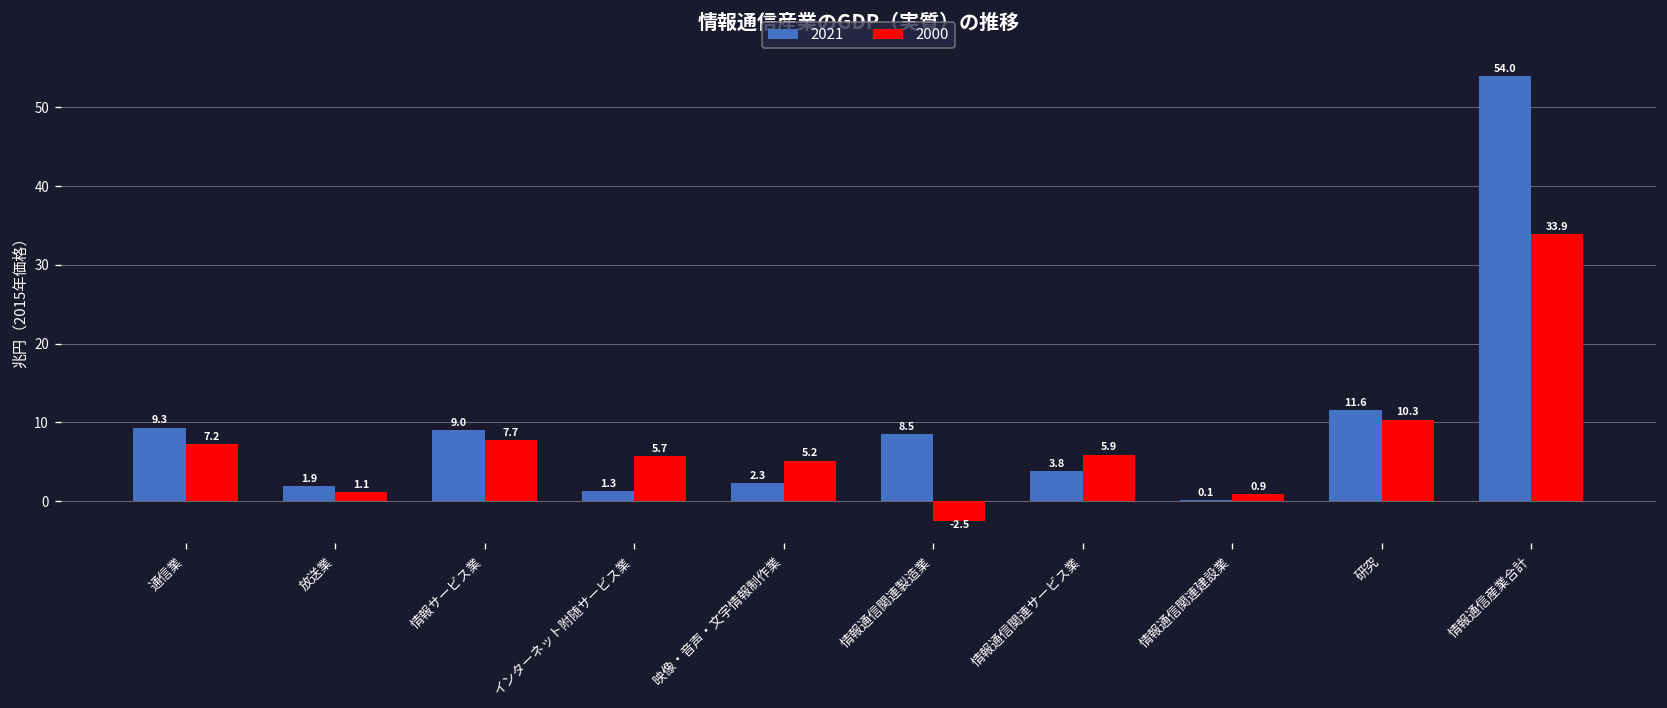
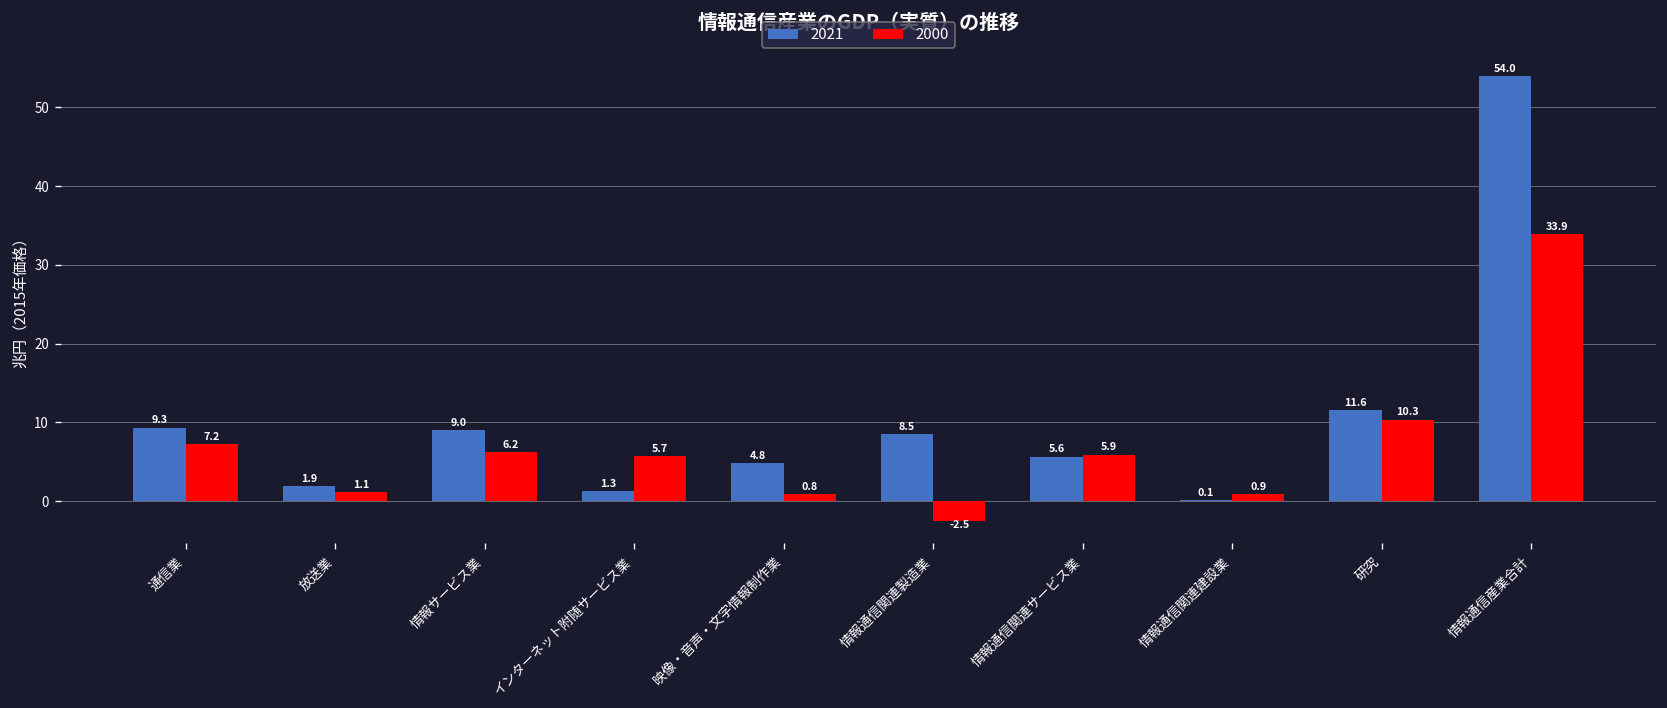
2000, 情報サービス業: 7.7 -> 6.2
2021, 映像・音声・文字情報制作業: 2.3 -> 4.8
2000, 映像・音声・文字情報制作業: 5.2 -> 0.8
2021, 情報通信関連サービス業: 3.8 -> 5.6
